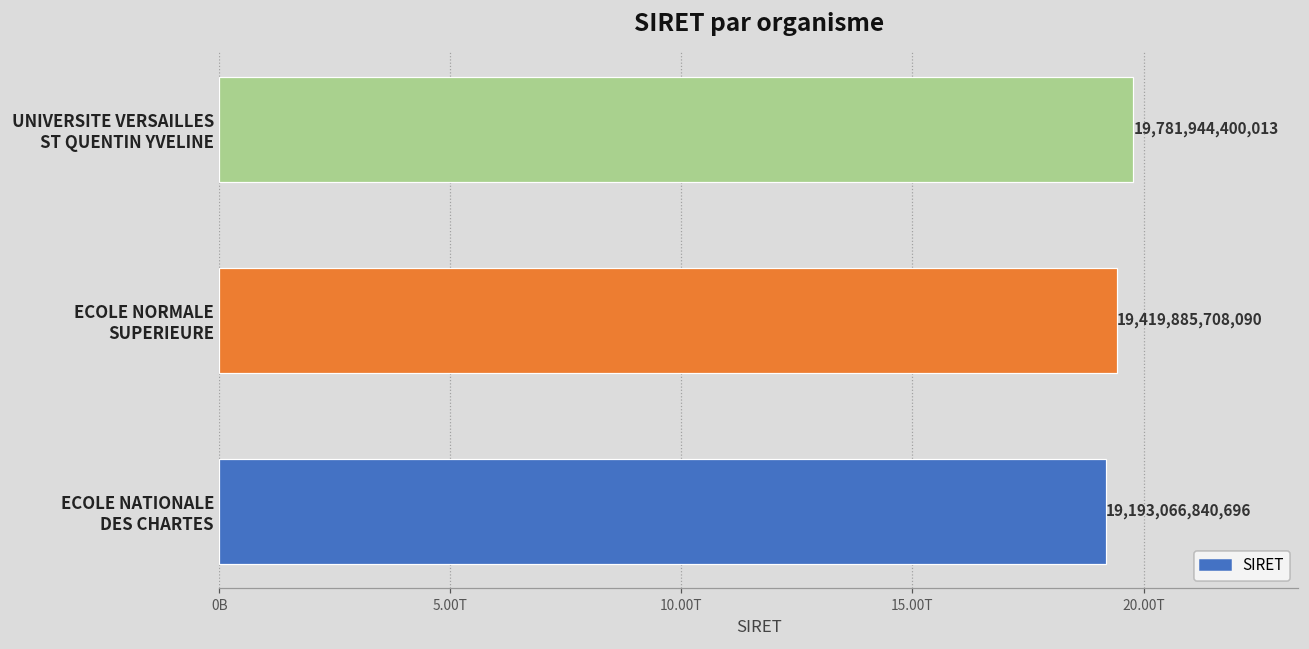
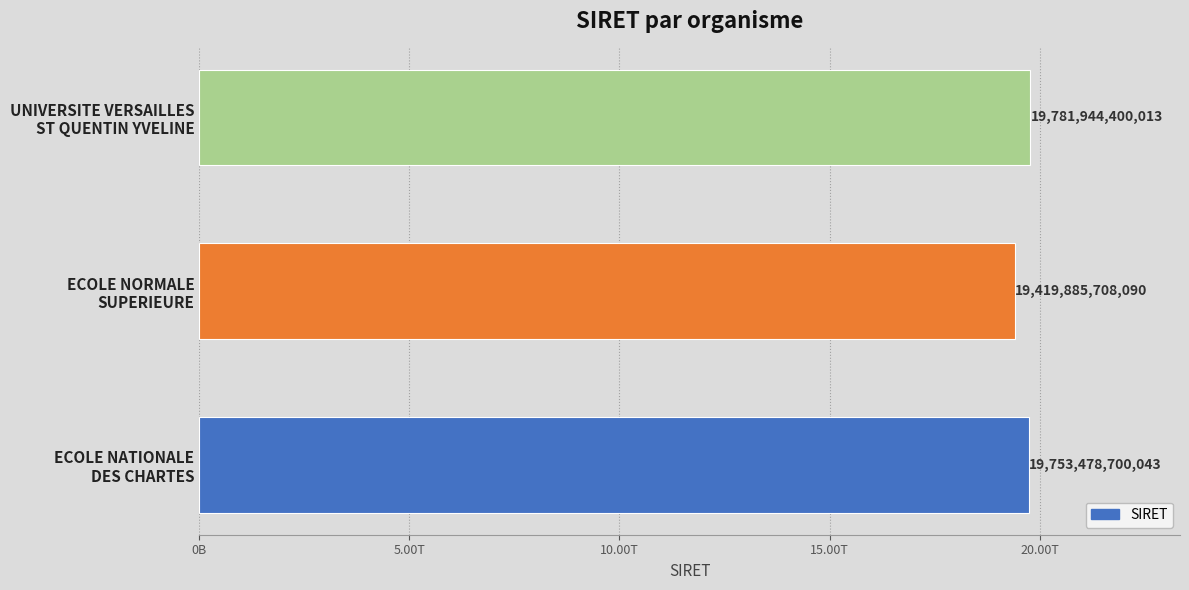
ECOLE NATIONALE DES CHARTES: 19,193,066,840,696 -> 19,753,478,700,043
